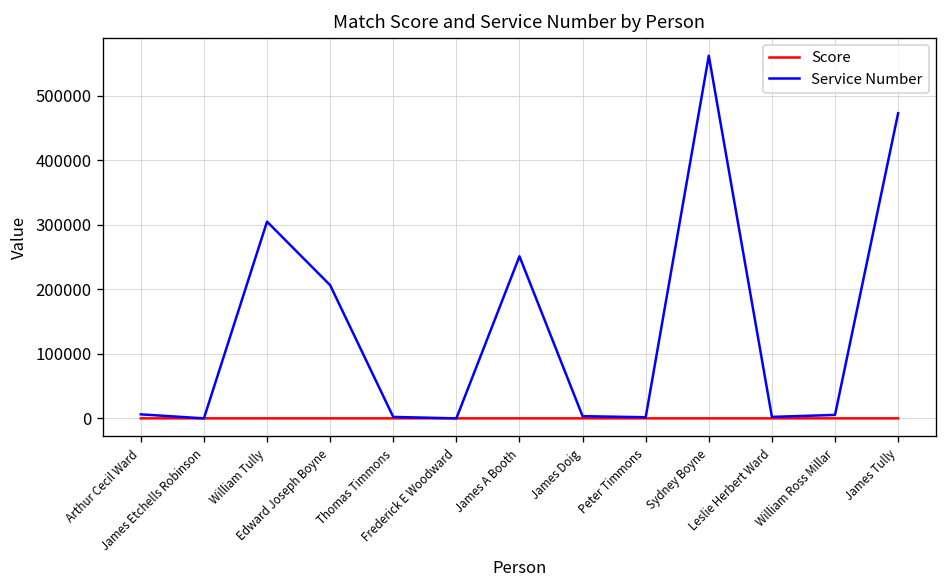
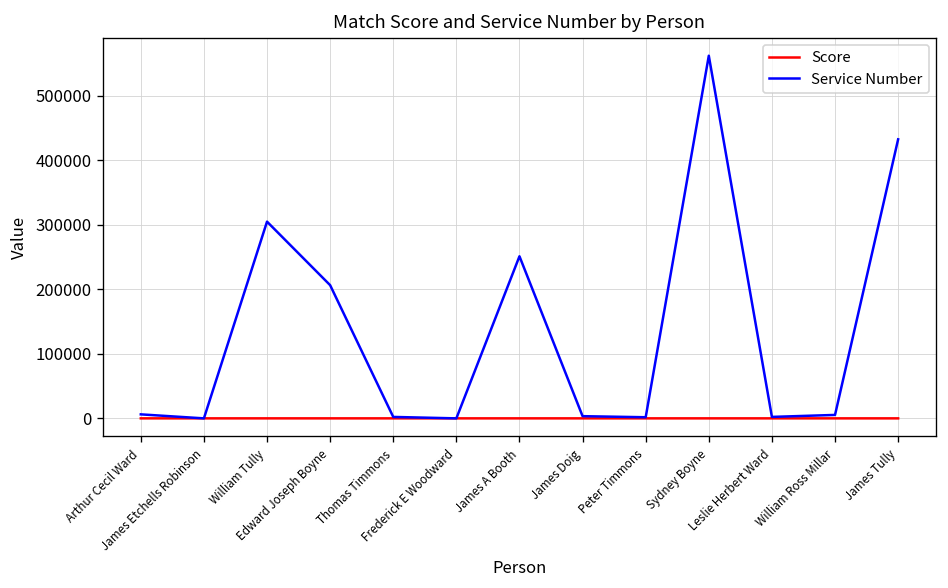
Service Number, James Tully: 470000 -> 430000
